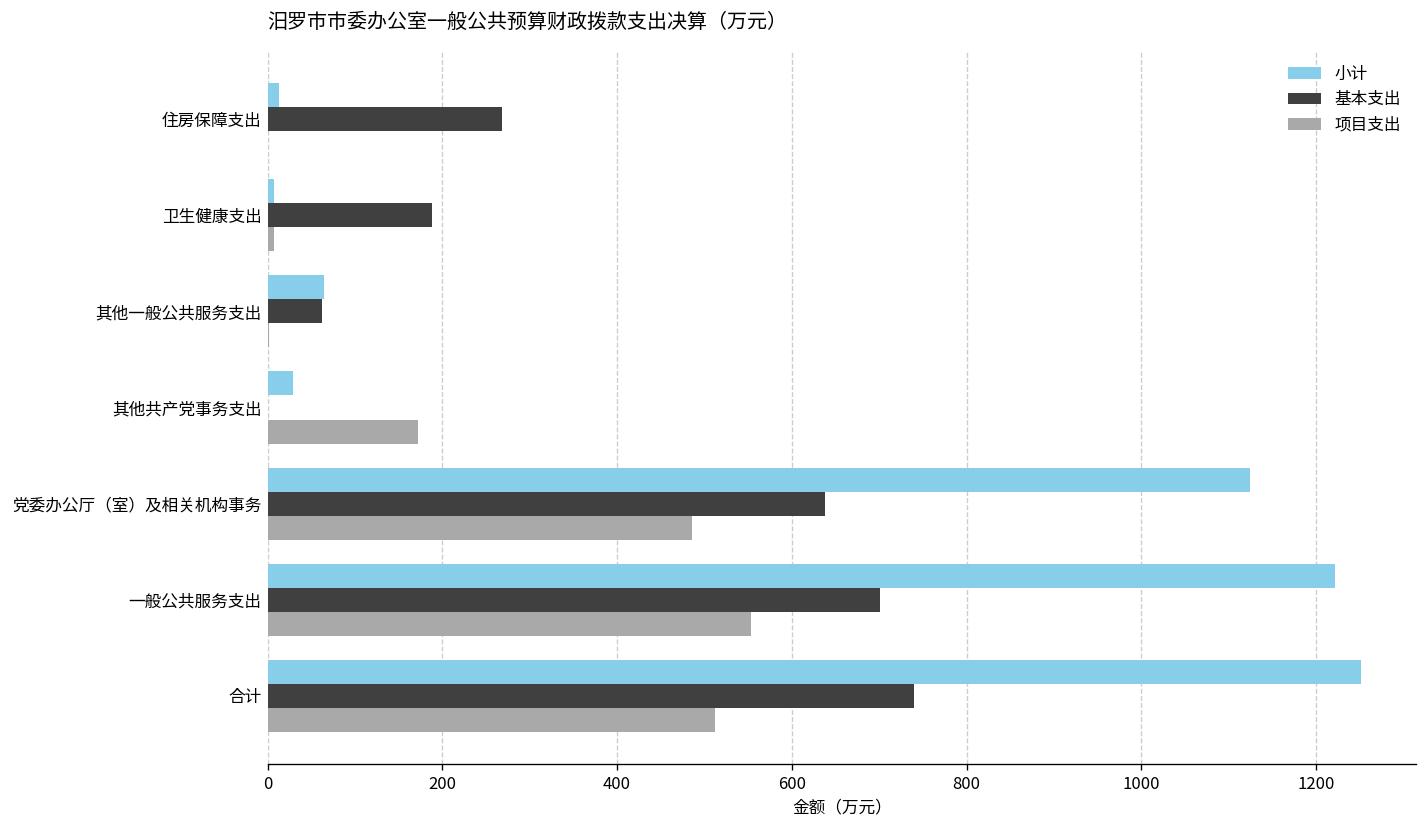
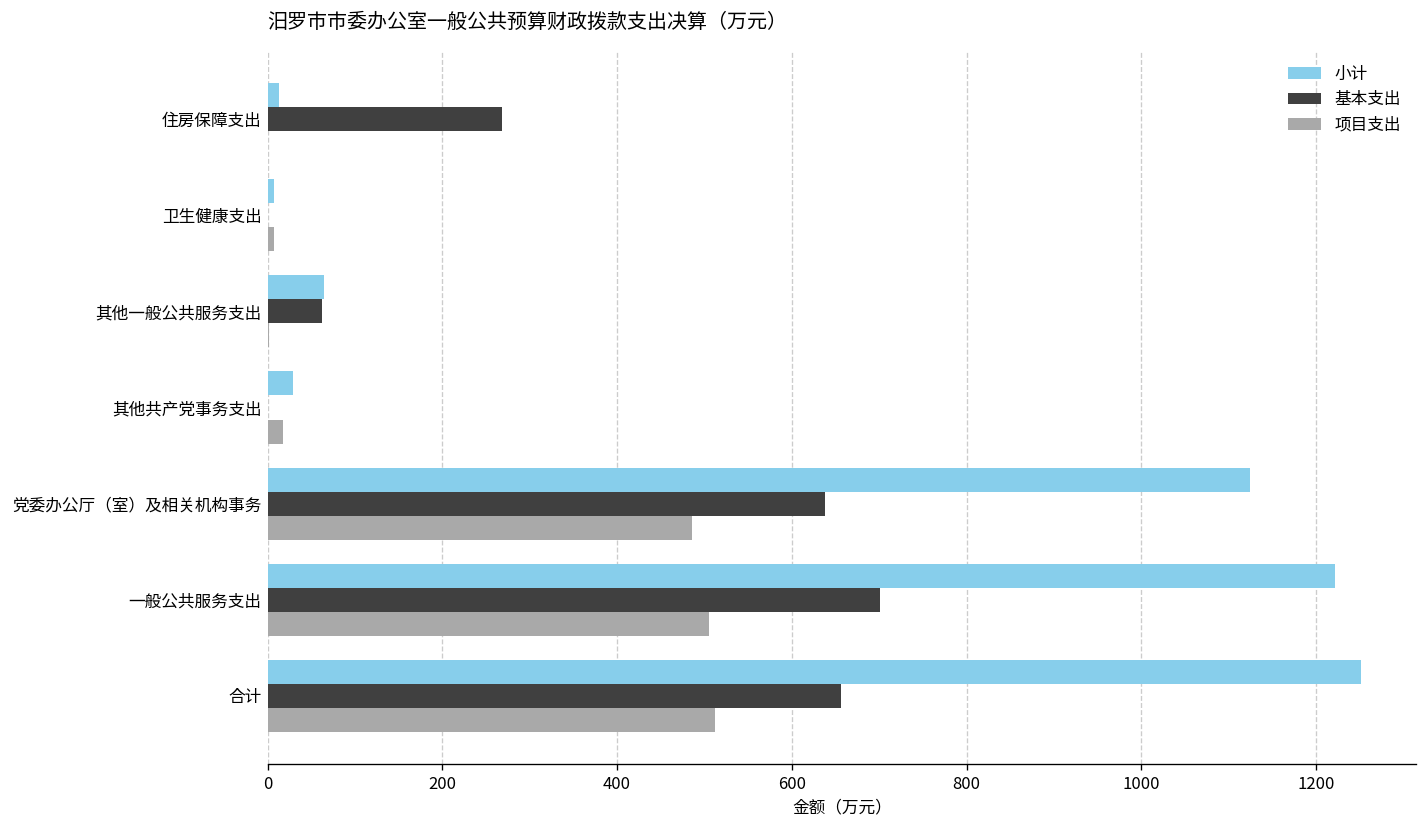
基本支出, 卫生健康支出: 190 -> 0
项目支出, 其他共产党事务支出: 170 -> 20
项目支出, 一般公共服务支出: 550 -> 500
基本支出, 合计: 740 -> 660
